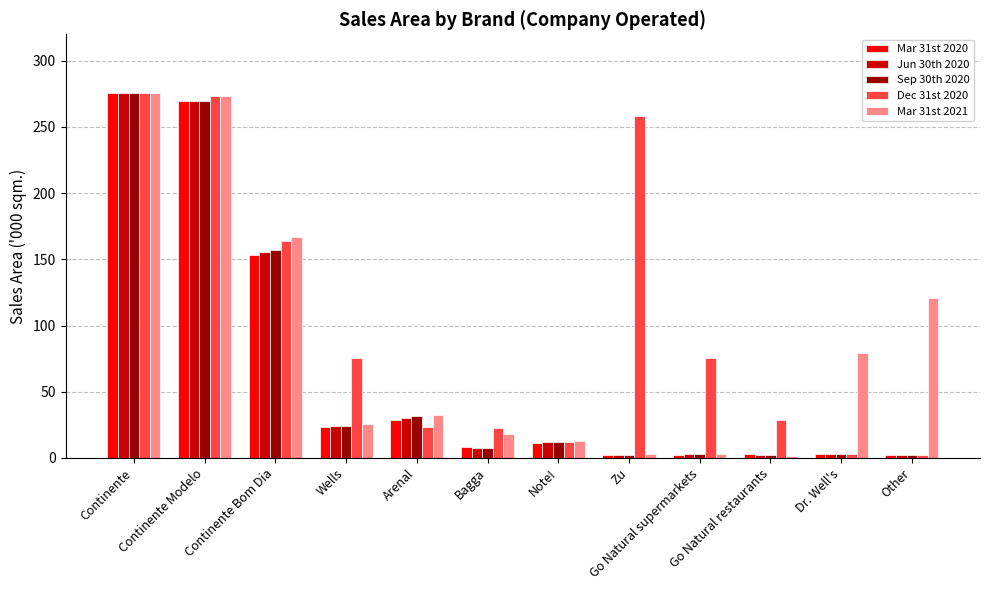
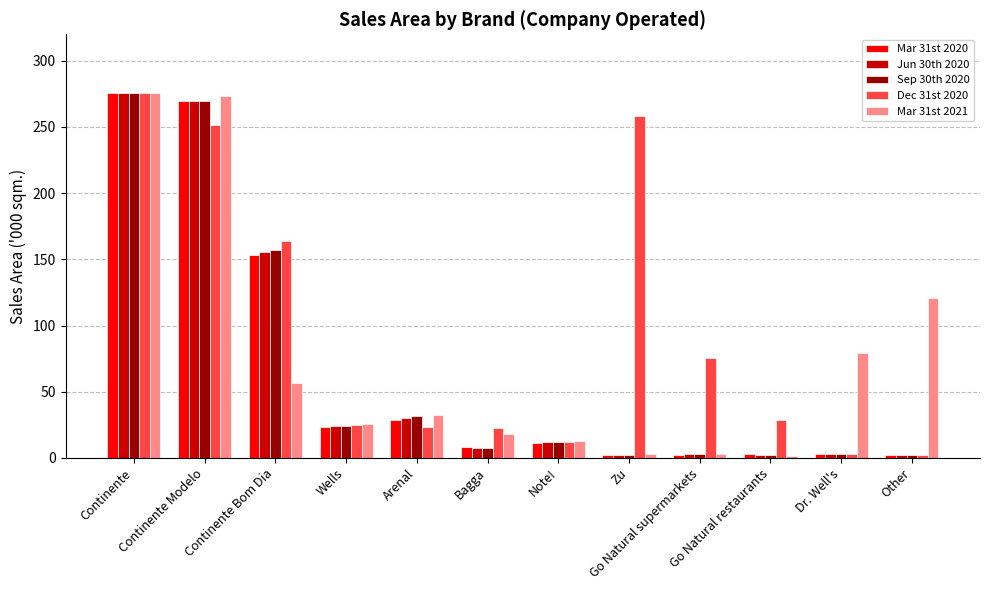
Dec 31st 2020, Continente Modelo: 274 -> 251
Mar 31st 2021, Continente Bom Dia: 167 -> 57
Dec 31st 2020, Wells: 75 -> 25
